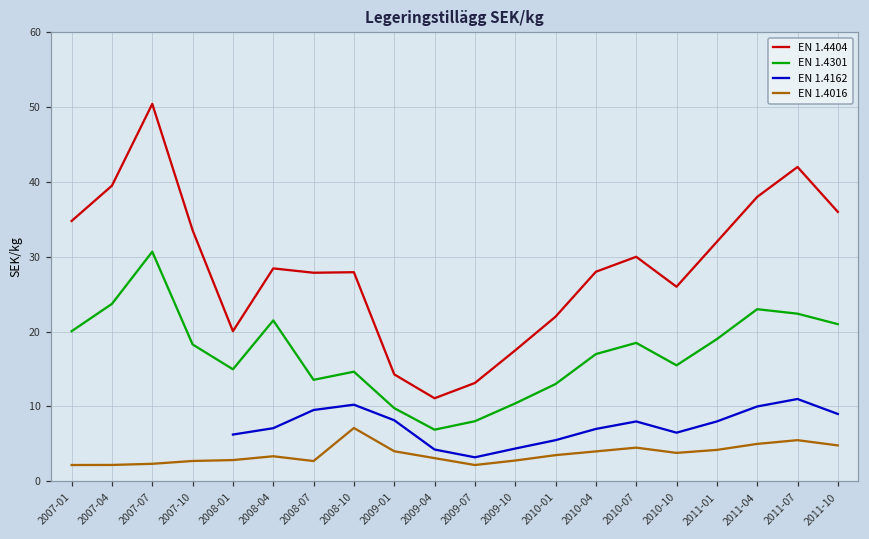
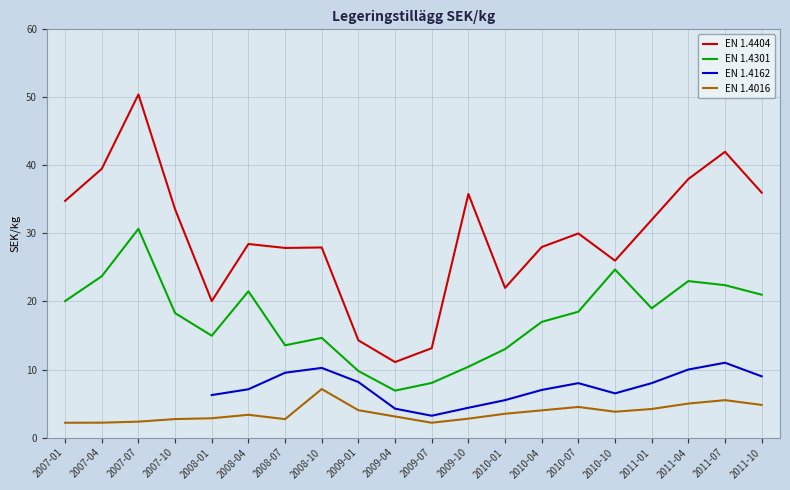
EN 1.4404, 2009-10: 18 -> 36
EN 1.4301, 2010-10: 16 -> 25
